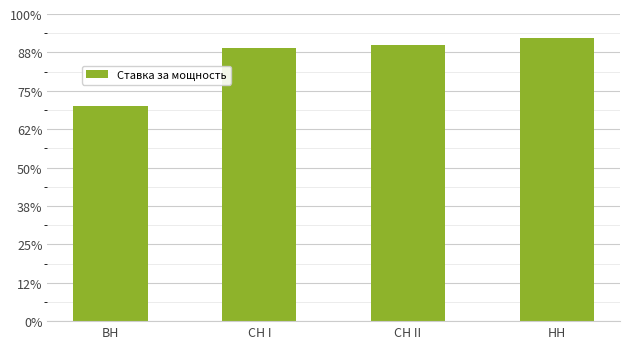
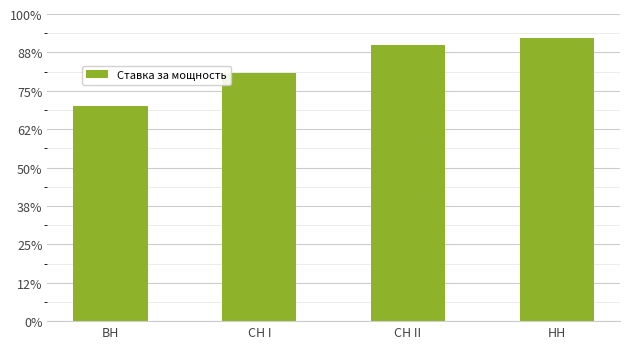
СН I: 89% -> 81%
